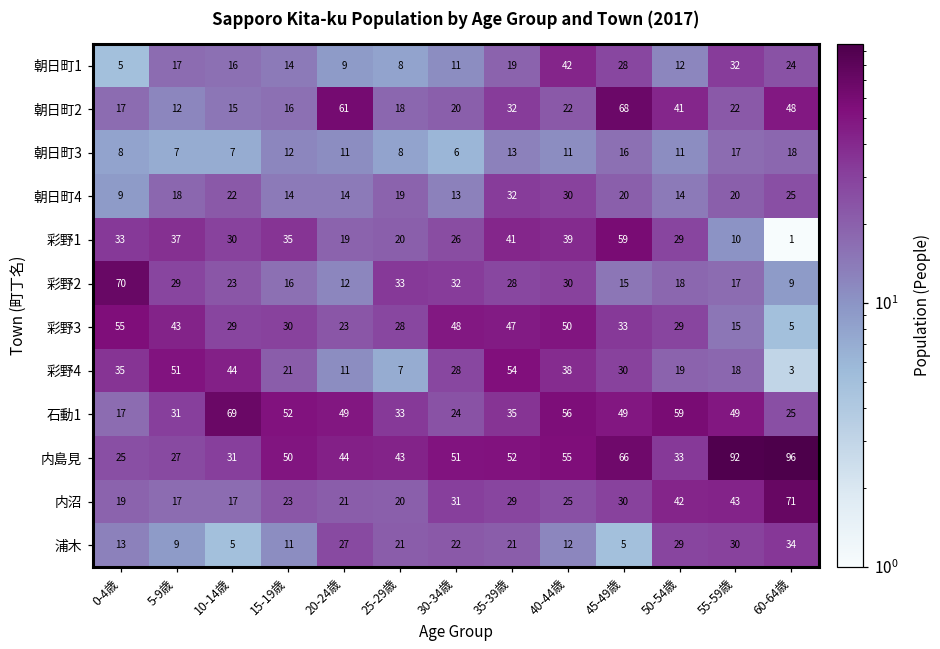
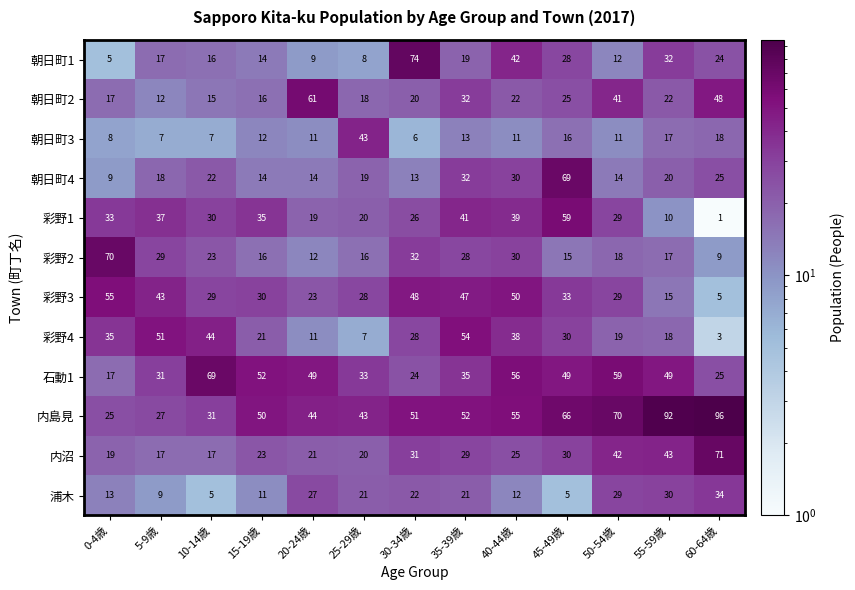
朝日町1, 30-34歳: 11 -> 74
朝日町2, 45-49歳: 68 -> 25
朝日町3, 25-29歳: 8 -> 43
朝日町4, 45-49歳: 20 -> 69
彩野2, 25-29歳: 33 -> 16
内島見, 50-54歳: 33 -> 70
